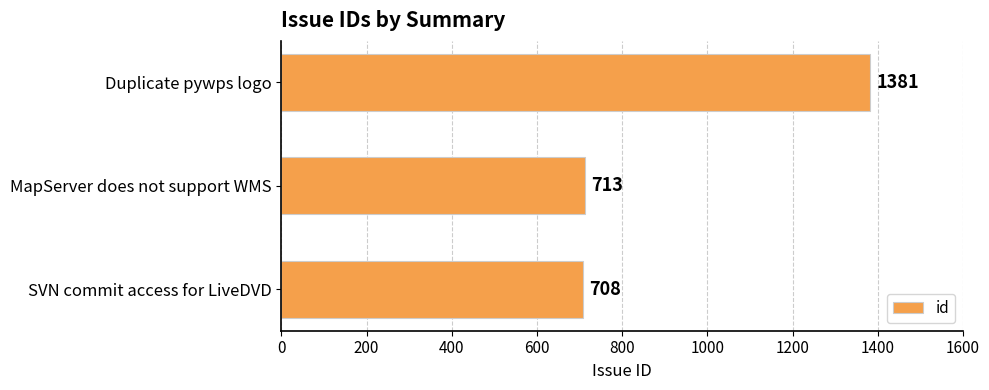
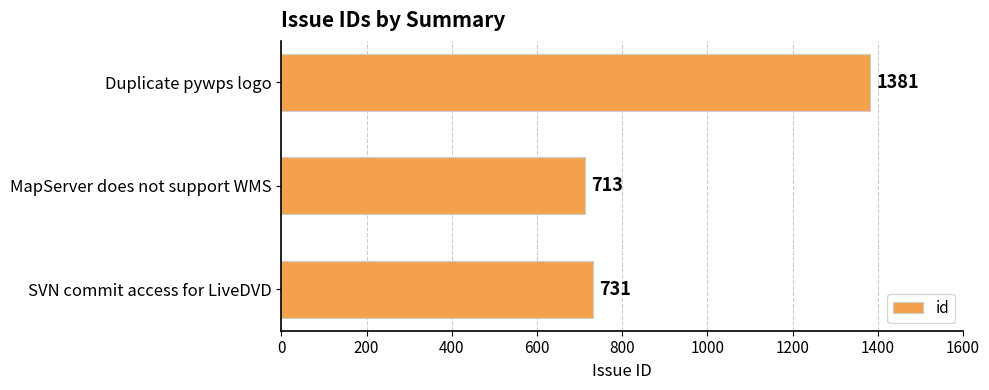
SVN commit access for LiveDVD: 708 -> 731
